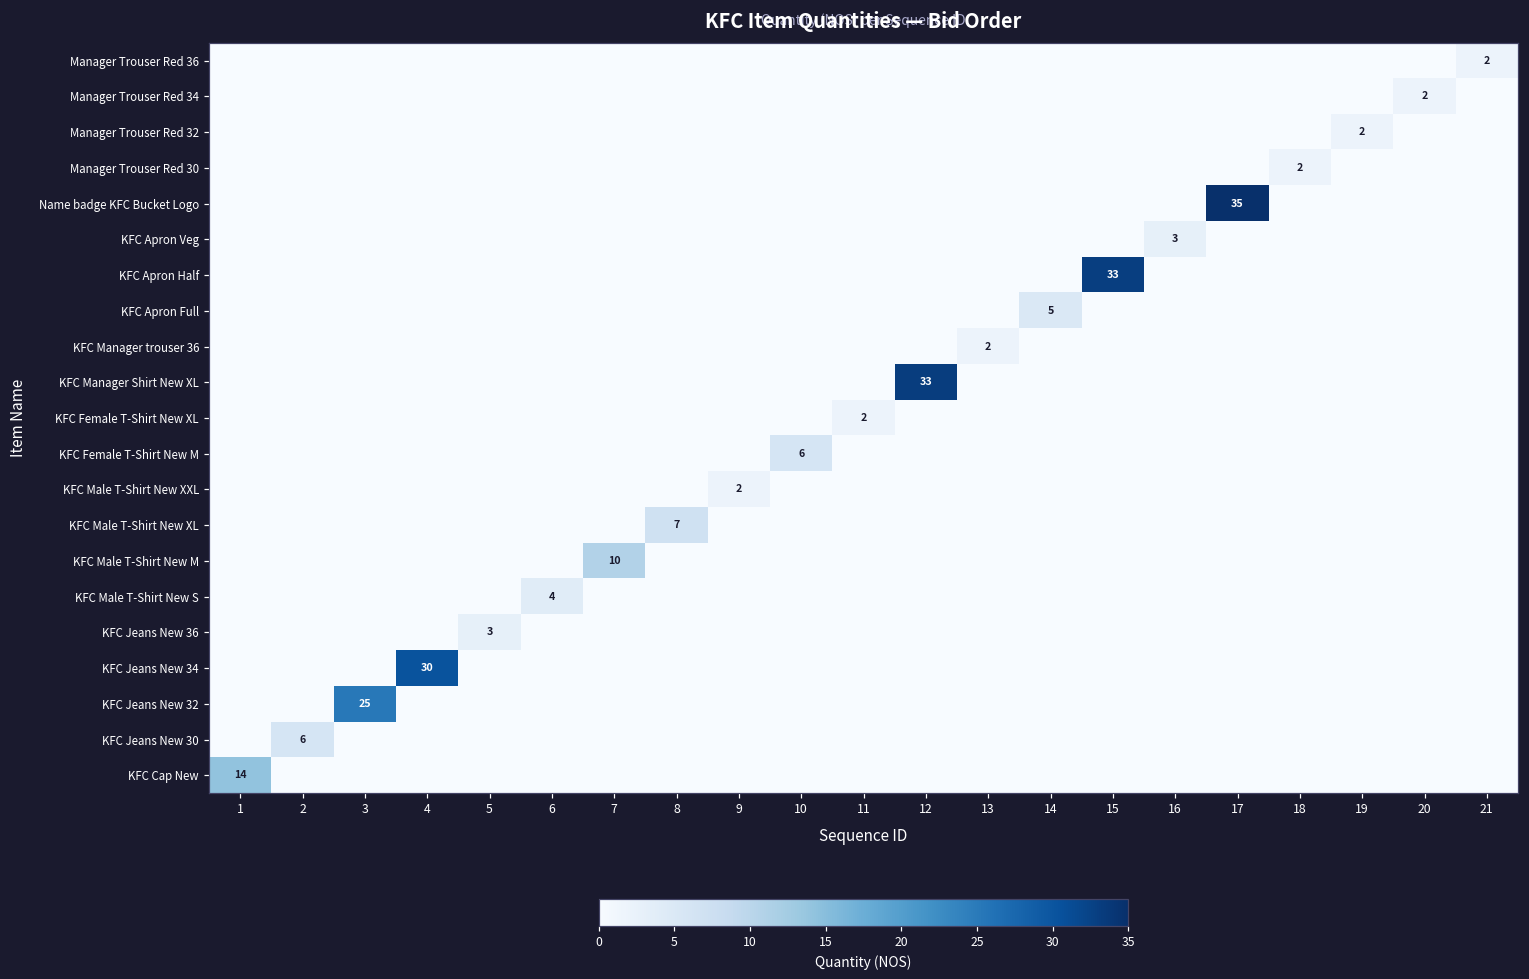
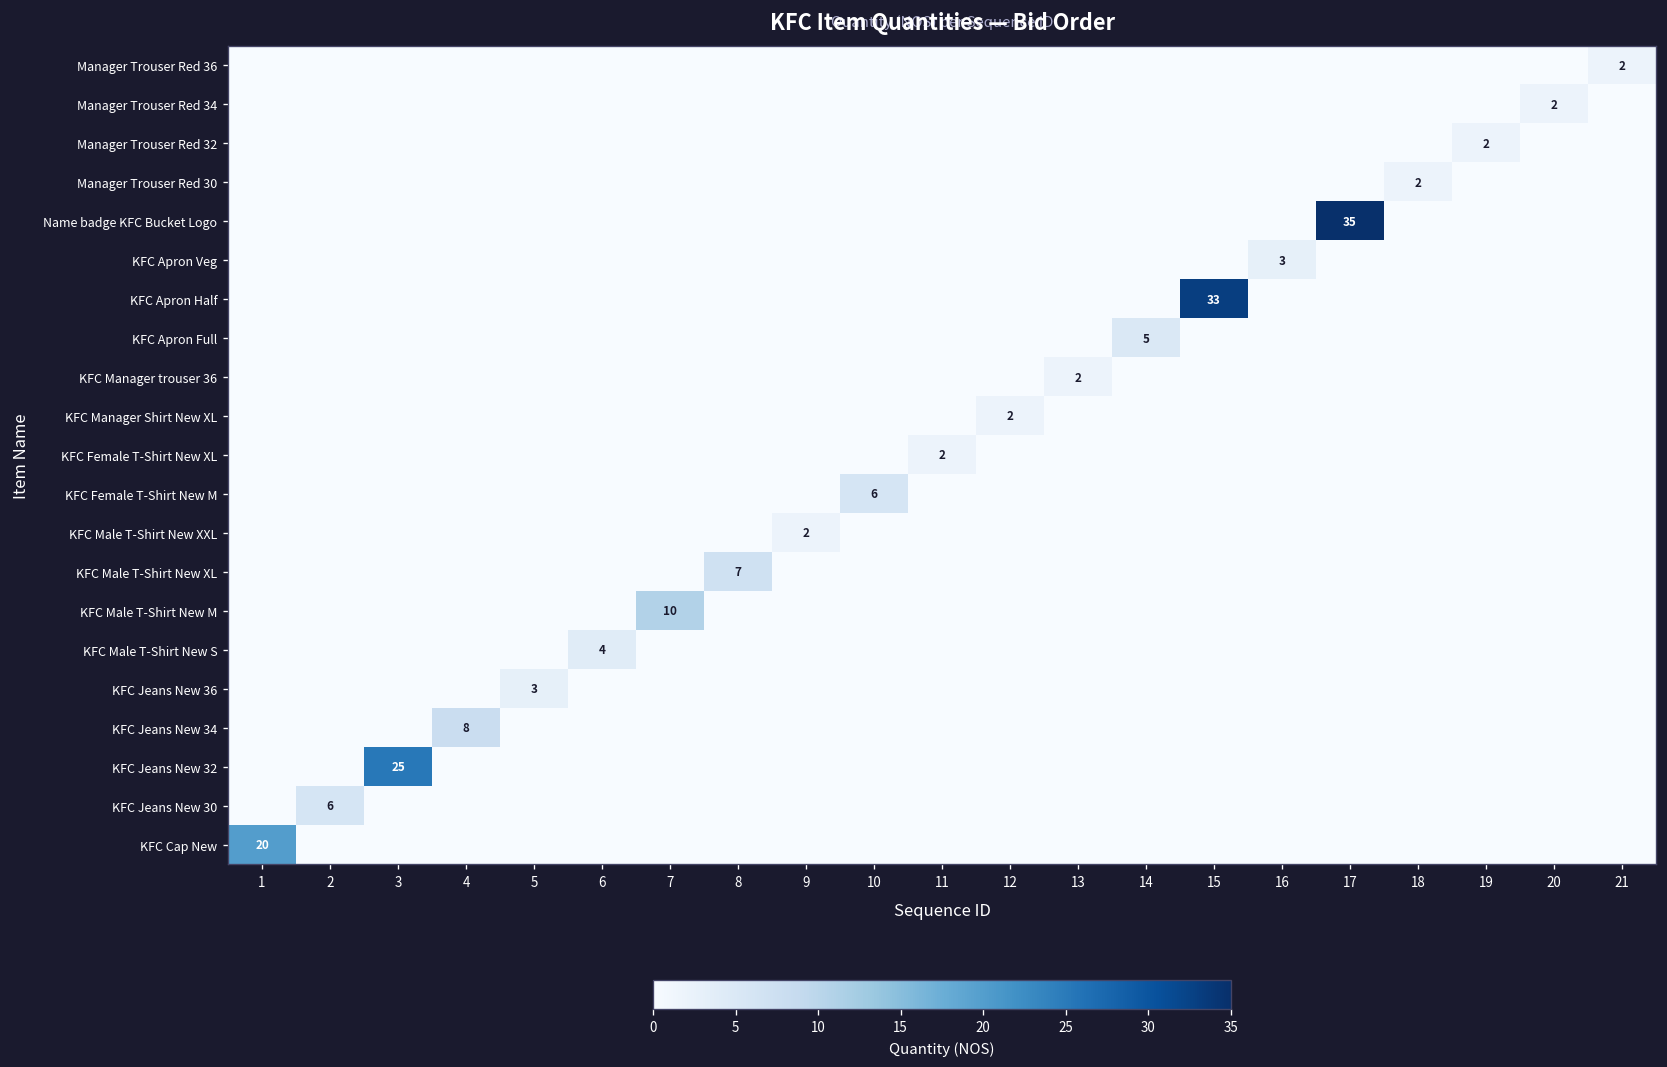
KFC Manager Shirt New XL, 12: 33 -> 2
KFC Jeans New 34, 4: 30 -> 8
KFC Cap New, 1: 14 -> 20
